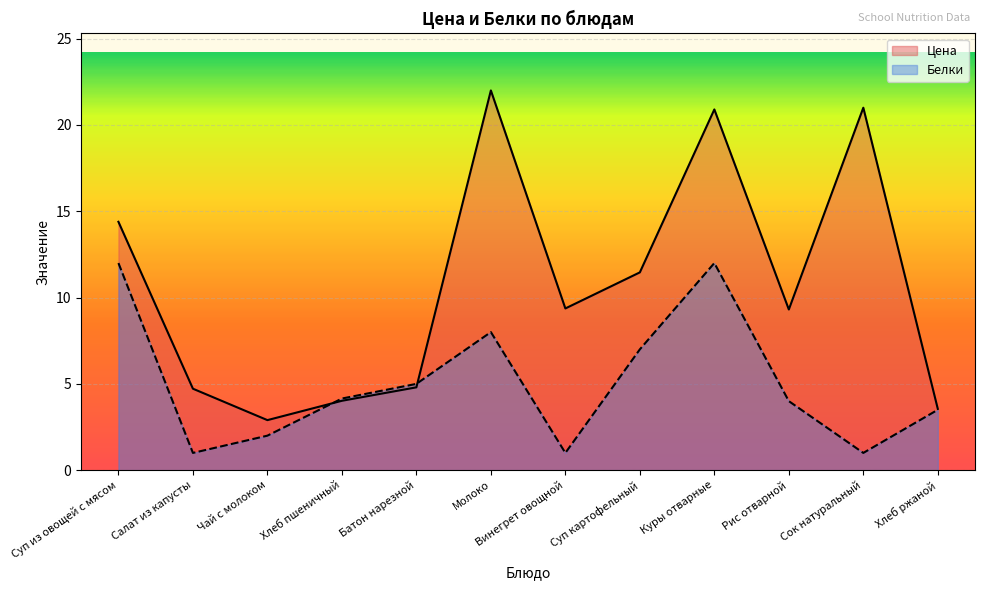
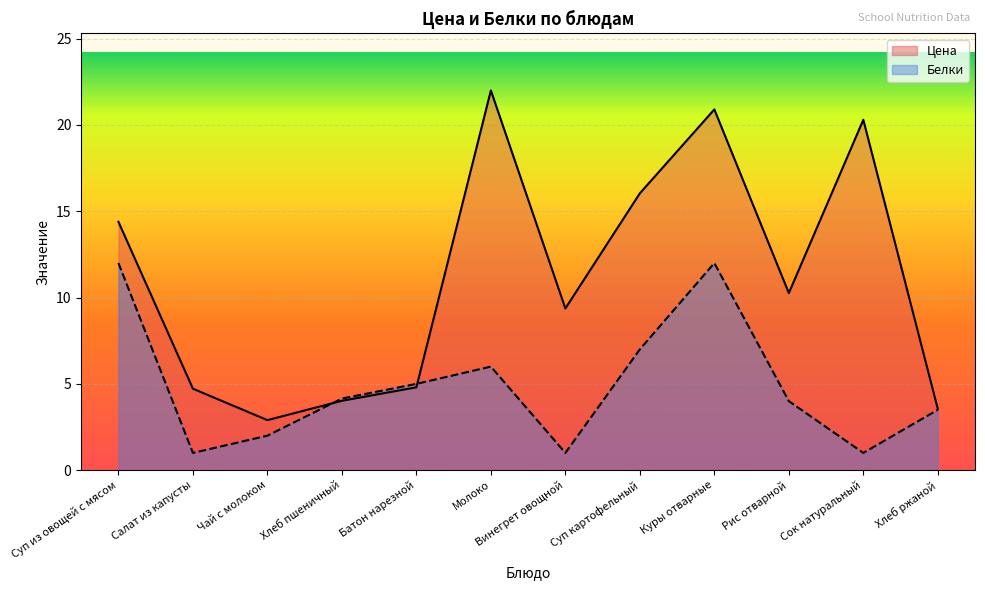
Белки, Молоко: 8 -> 6
Цена, Суп картофельный: 11.5 -> 16.0
Цена, Рис отварной: 9.3 -> 10.3
Цена, Сок натуральный: 21.0 -> 20.3
